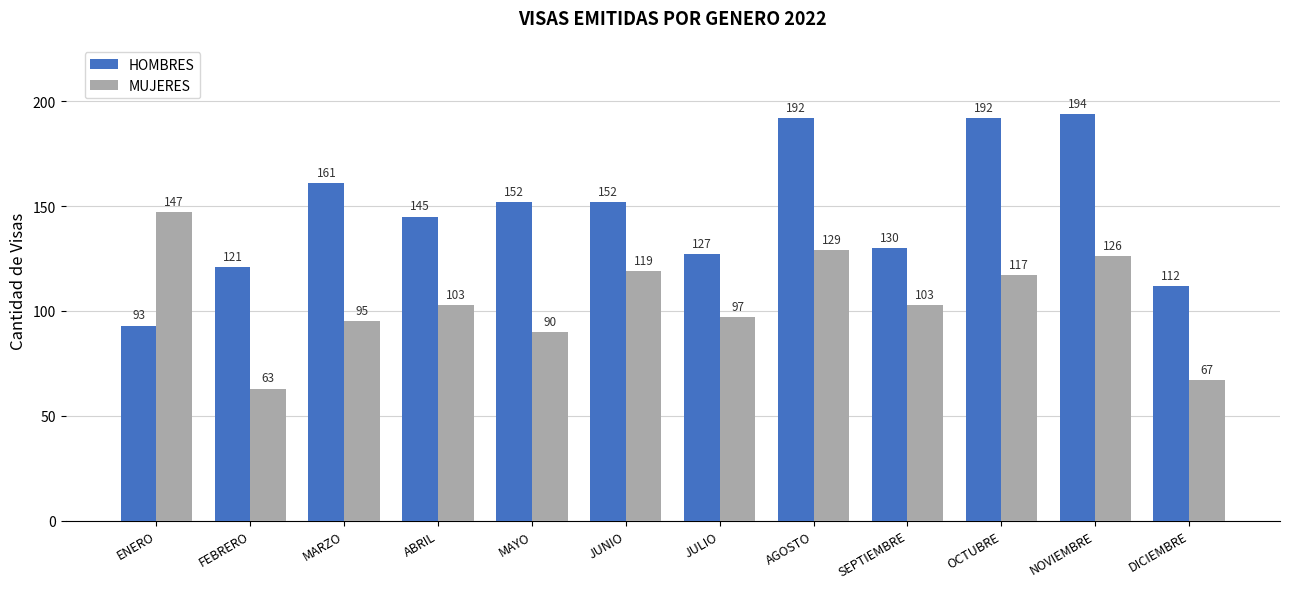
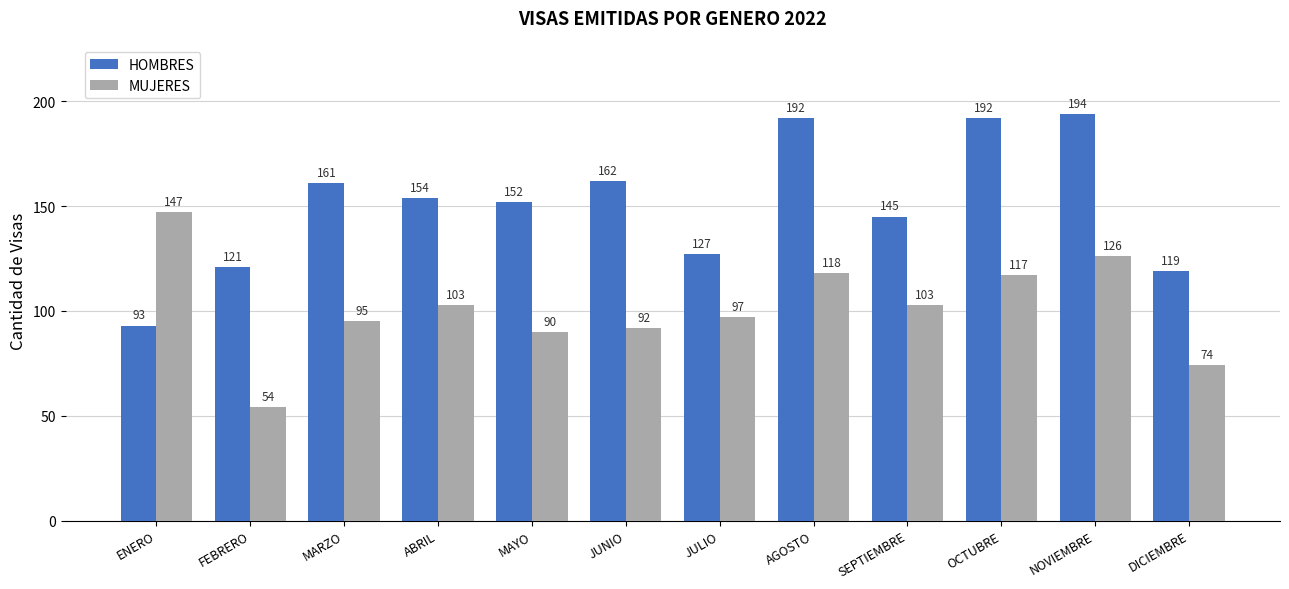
MUJERES, FEBRERO: 63 -> 54
HOMBRES, ABRIL: 145 -> 154
HOMBRES, JUNIO: 152 -> 162
MUJERES, JUNIO: 119 -> 92
MUJERES, AGOSTO: 129 -> 118
HOMBRES, SEPTIEMBRE: 130 -> 145
HOMBRES, DICIEMBRE: 112 -> 119
MUJERES, DICIEMBRE: 67 -> 74
